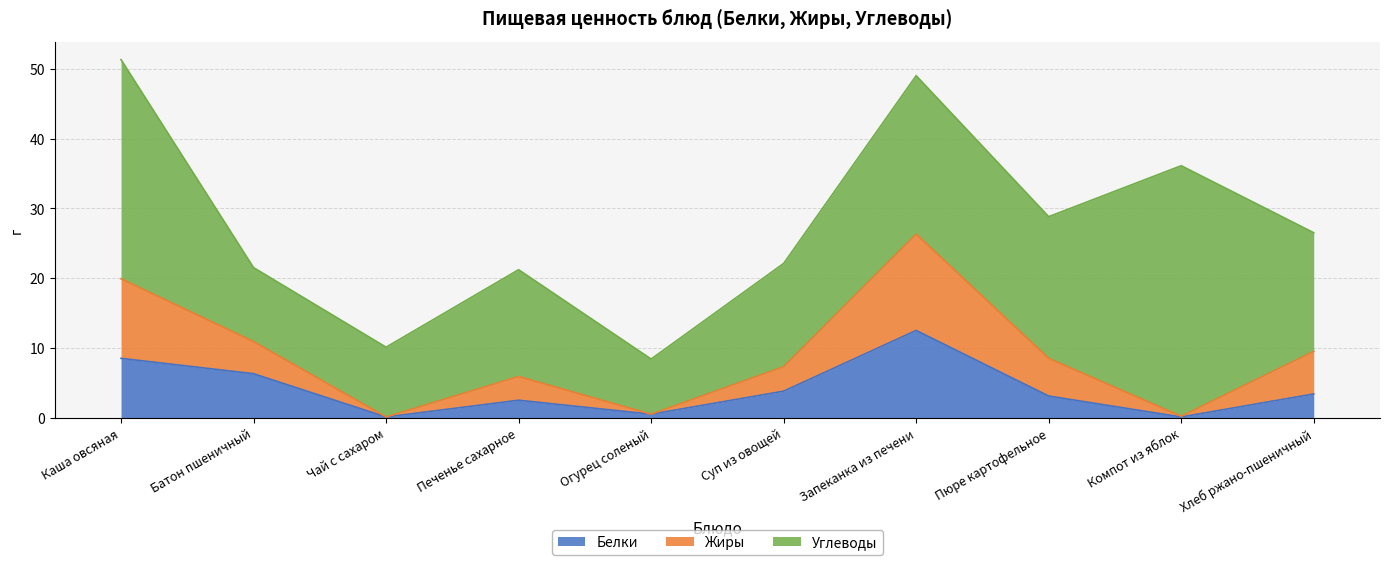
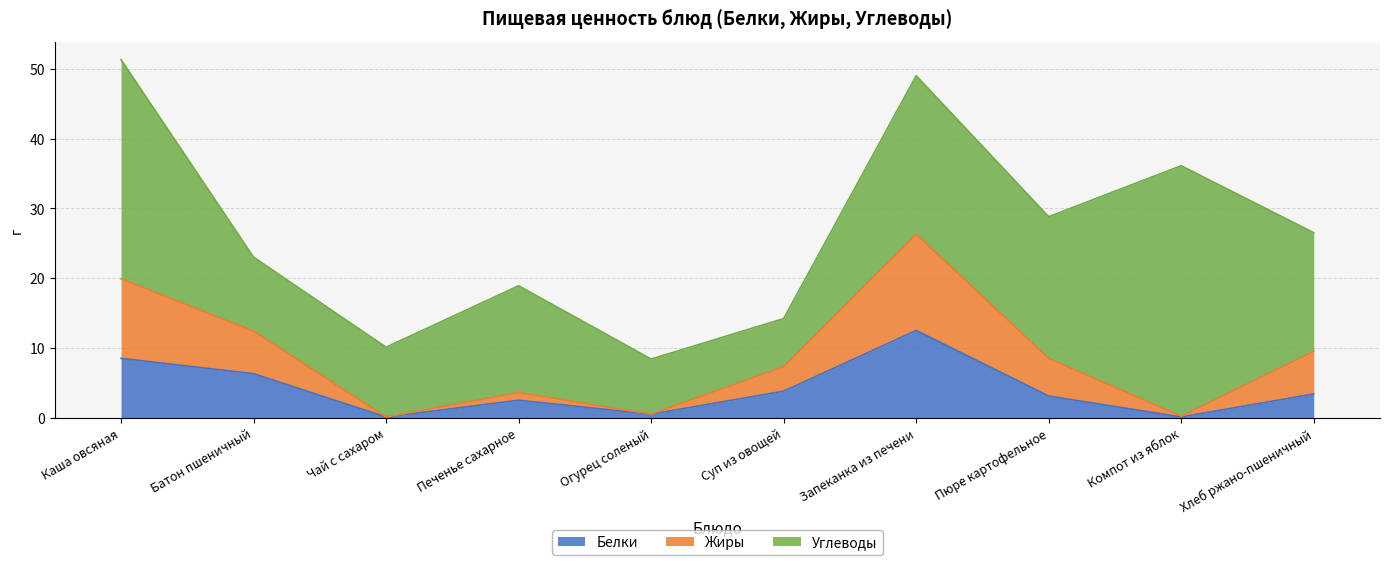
Жиры, Батон пшеничный: 5 -> 6
Жиры, Печенье сахарное: 3 -> 1
Углеводы, Суп из овощей: 15 -> 7
